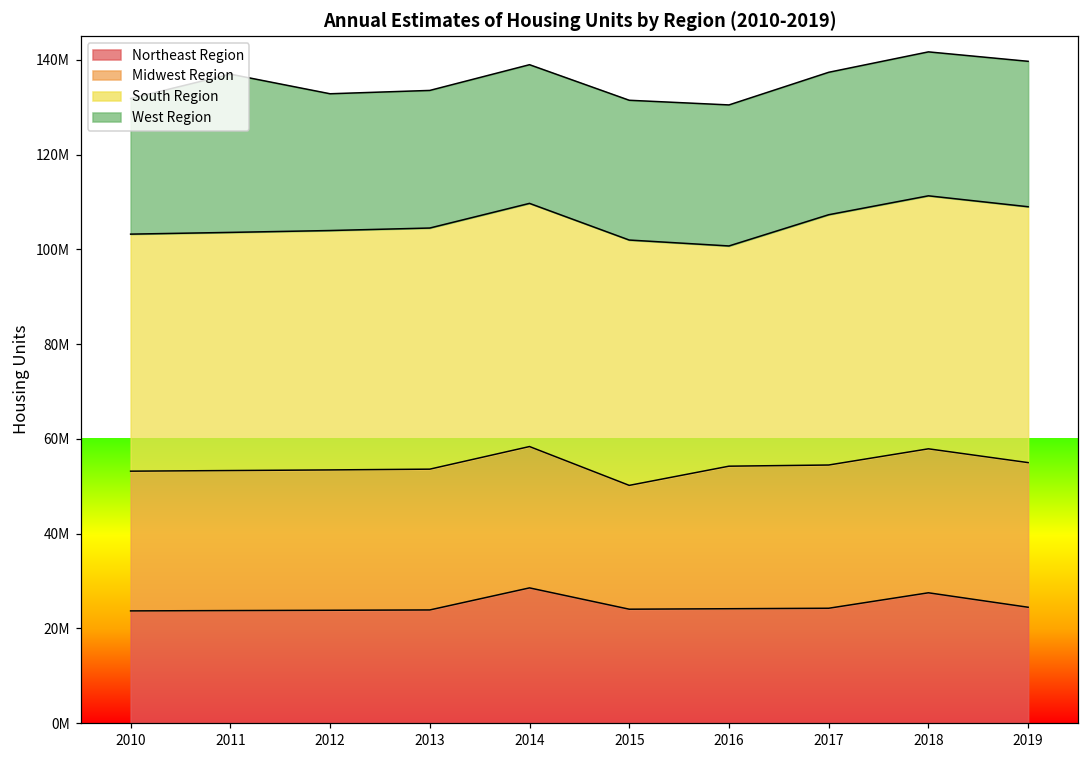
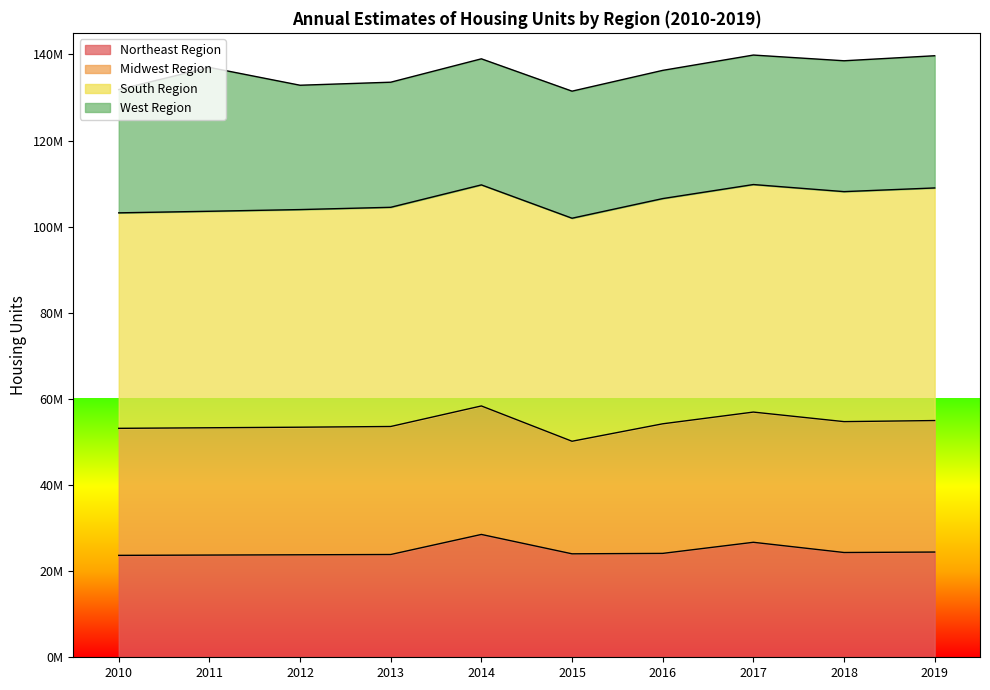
South Region, 2016: 46000000 -> 52000000
Northeast Region, 2017: 24000000 -> 27000000
Northeast Region, 2018: 27000000 -> 24000000
